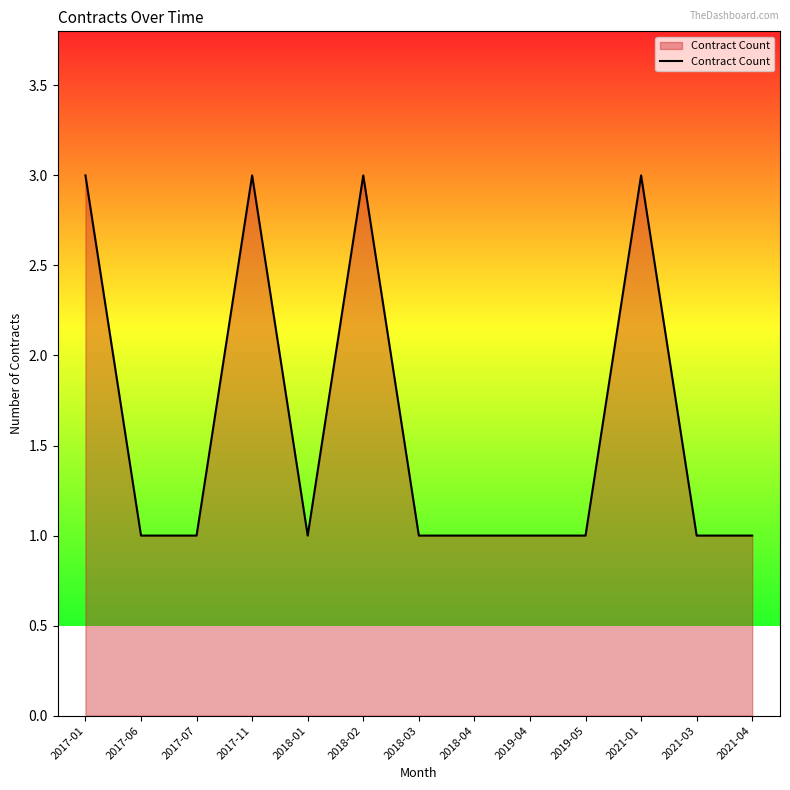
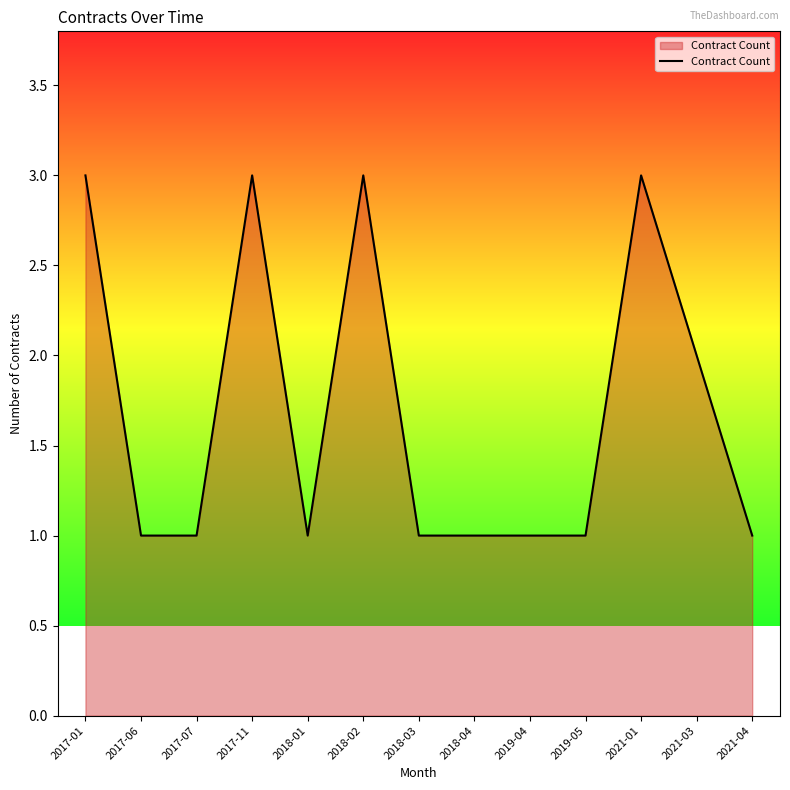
2021-03: 1 -> 2
